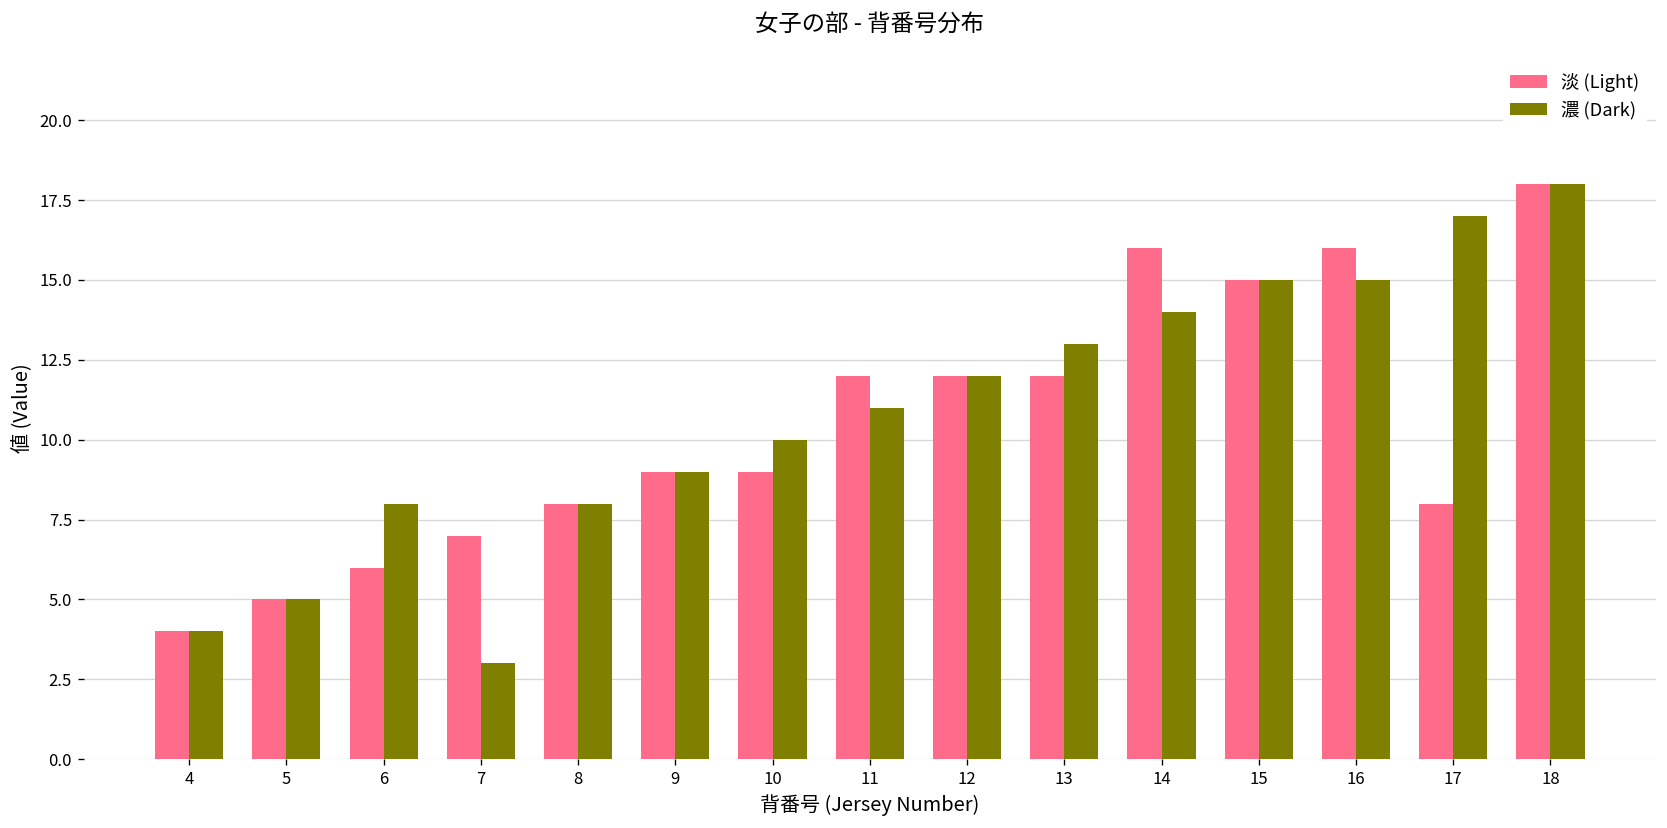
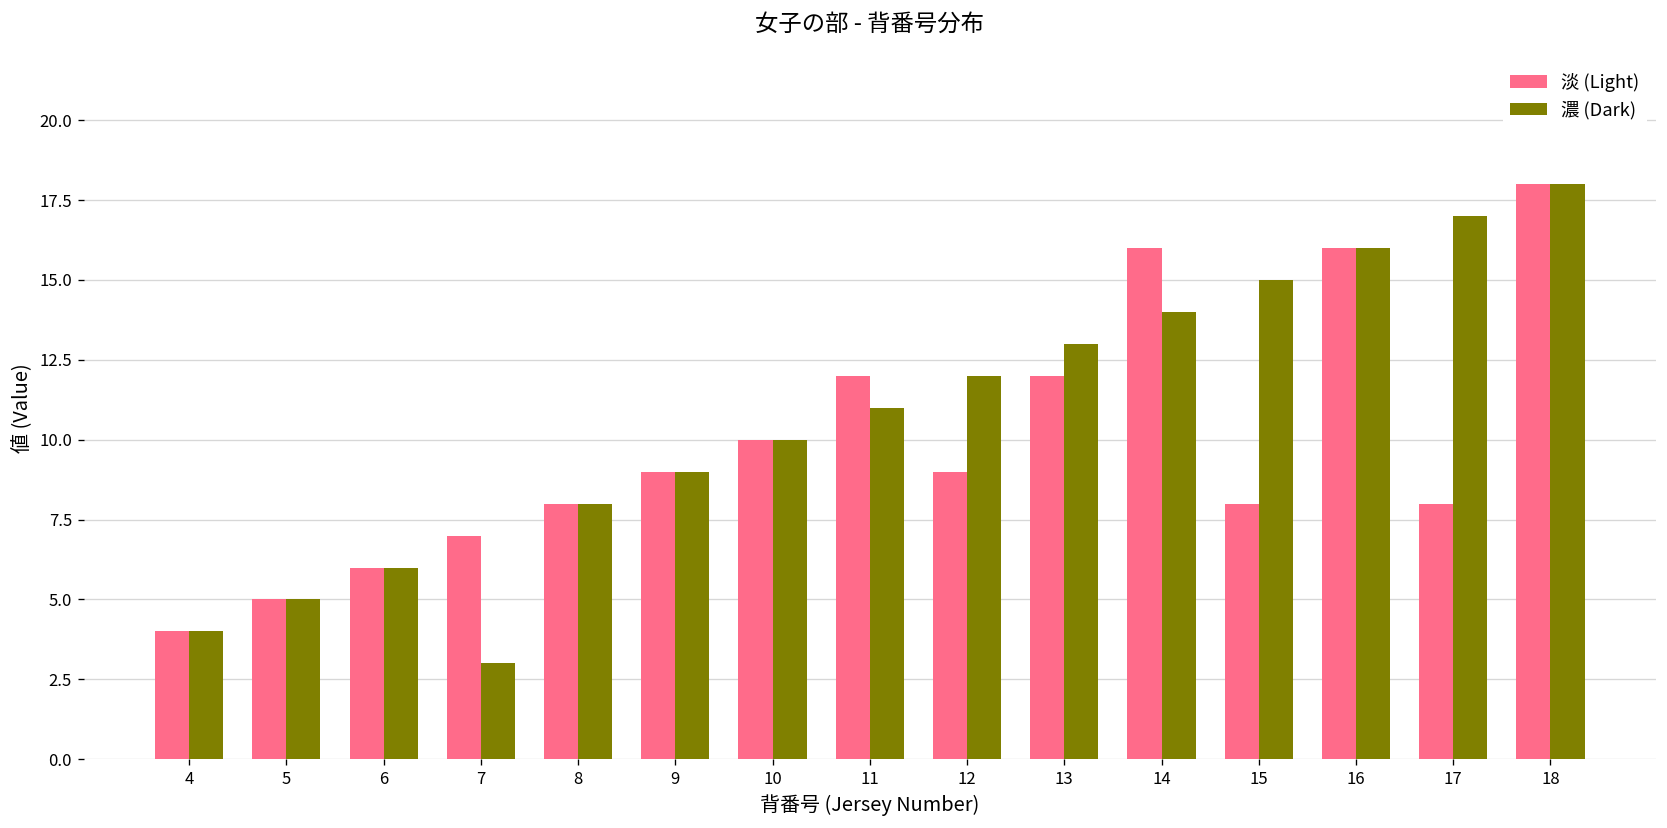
濃 (Dark), 6: 8 -> 6
淡 (Light), 10: 9 -> 10
淡 (Light), 12: 12 -> 9
淡 (Light), 15: 15 -> 8
濃 (Dark), 16: 15 -> 16
